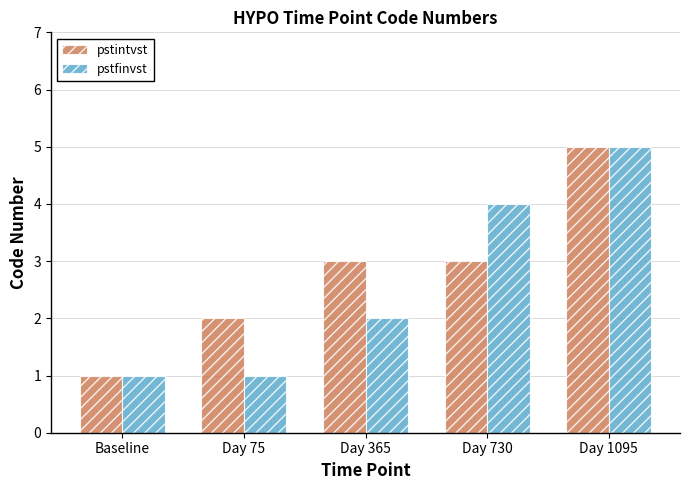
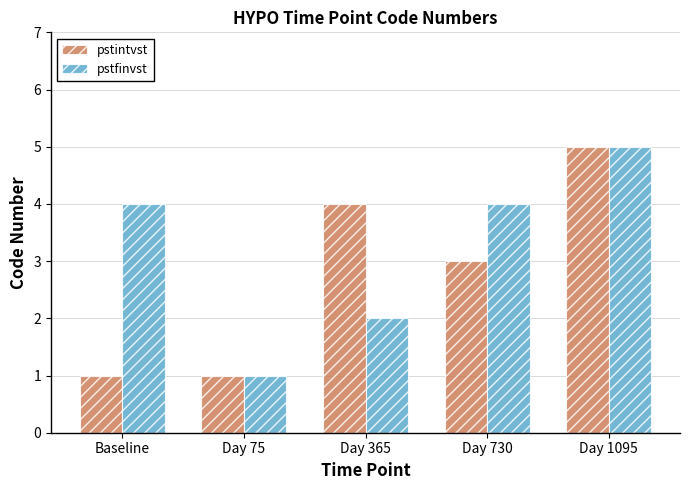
pstfinvst, Baseline: 1 -> 4
pstintvst, Day 75: 2 -> 1
pstintvst, Day 365: 3 -> 4
